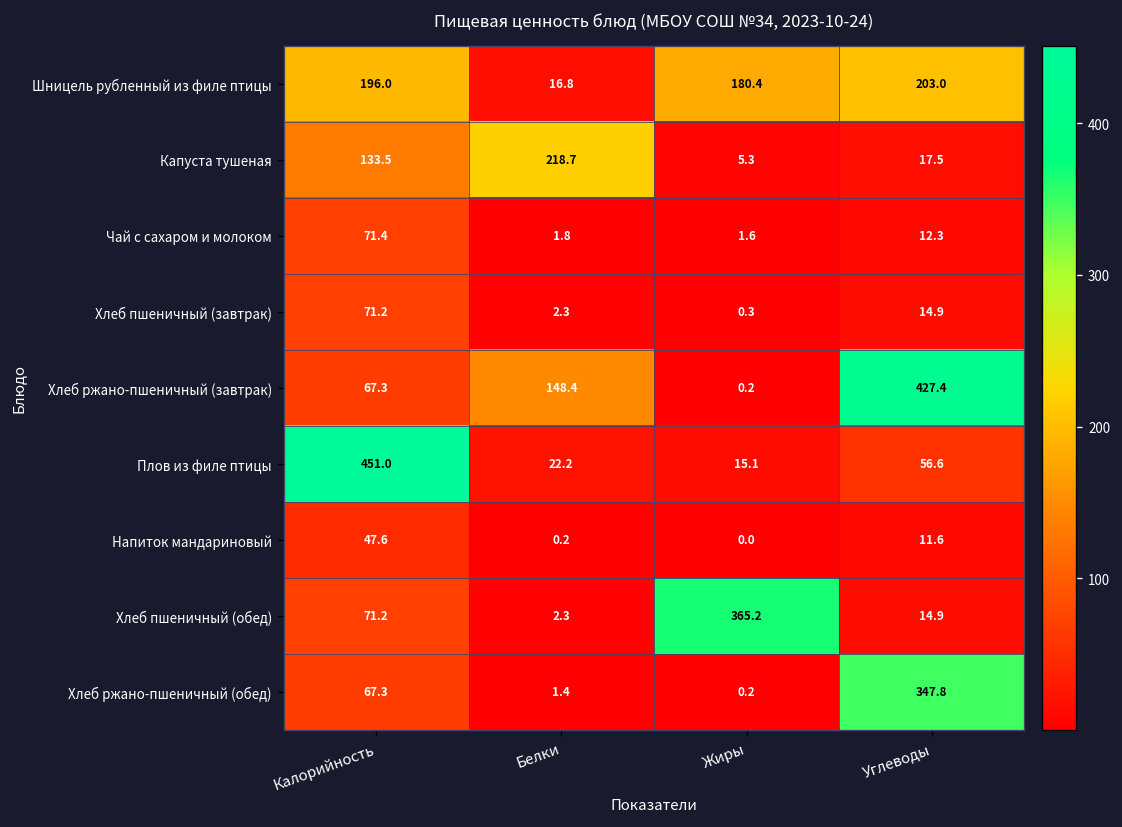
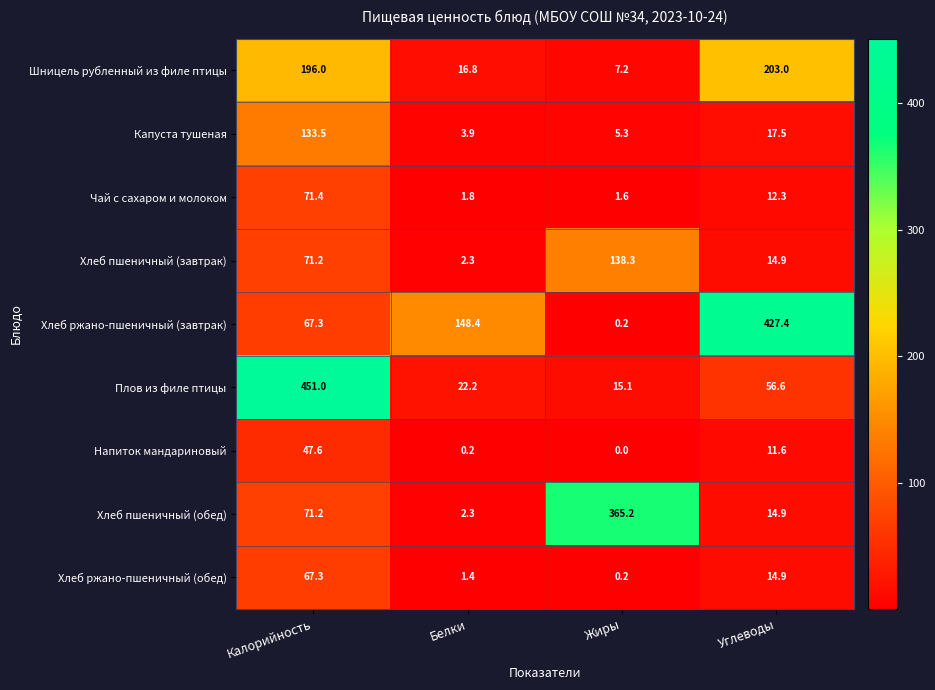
Шницель рубленный из филе птицы, Жиры: 180.4 -> 7.2
Капуста тушеная, Белки: 218.7 -> 3.9
Хлеб пшеничный (завтрак), Жиры: 0.3 -> 138.3
Хлеб ржано-пшеничный (обед), Углеводы: 347.8 -> 14.9
